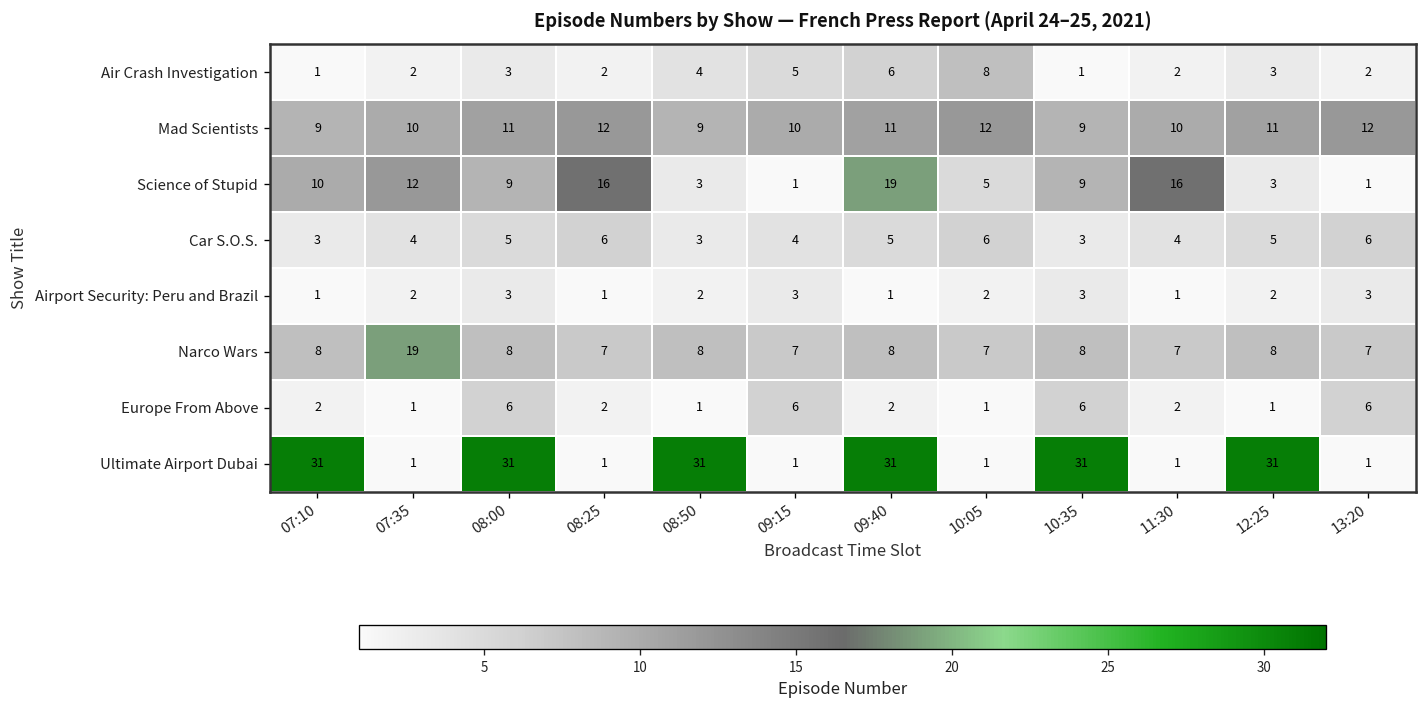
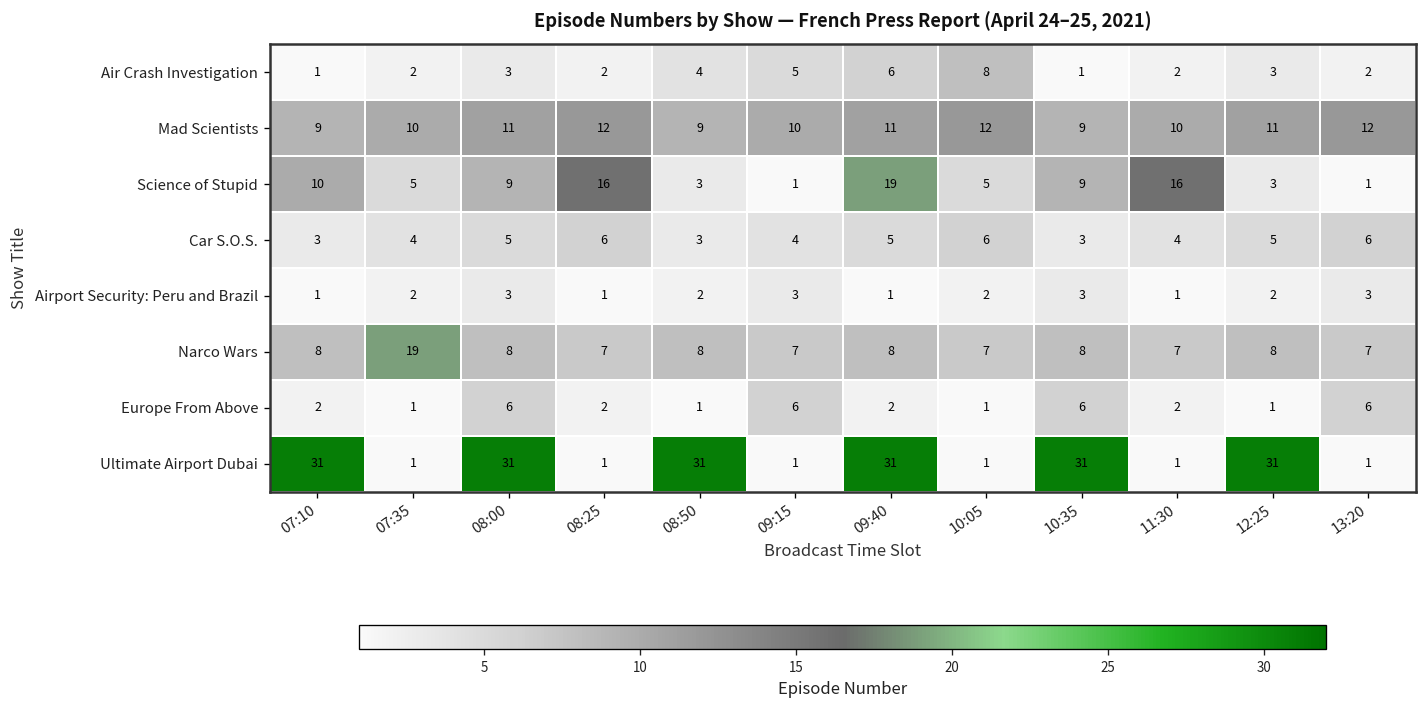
Science of Stupid, 07:35: 12 -> 5
